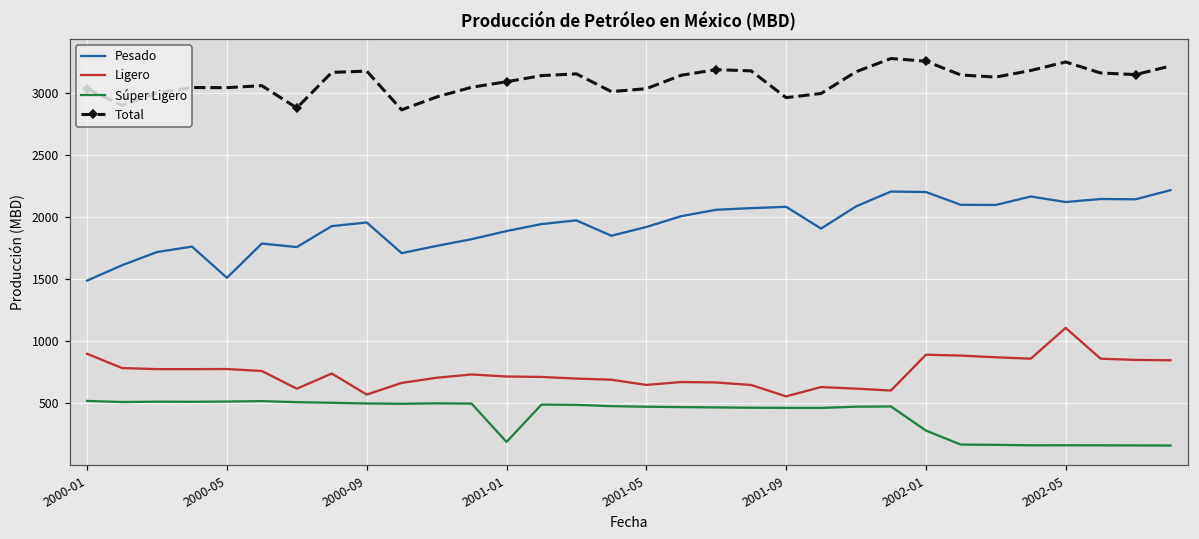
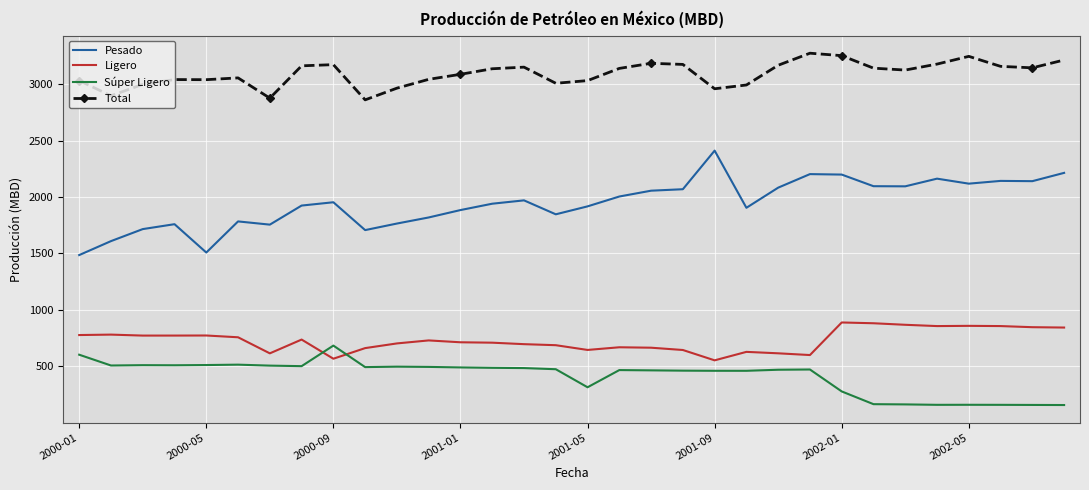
Ligero, 2000-01: 900 -> 780
Súper Ligero, 2000-01: 520 -> 600
Súper Ligero, 2000-09: 500 -> 680
Súper Ligero, 2001-01: 190 -> 490
Súper Ligero, 2001-05: 470 -> 310
Pesado, 2001-09: 2080 -> 2410
Ligero, 2002-05: 1100 -> 860
